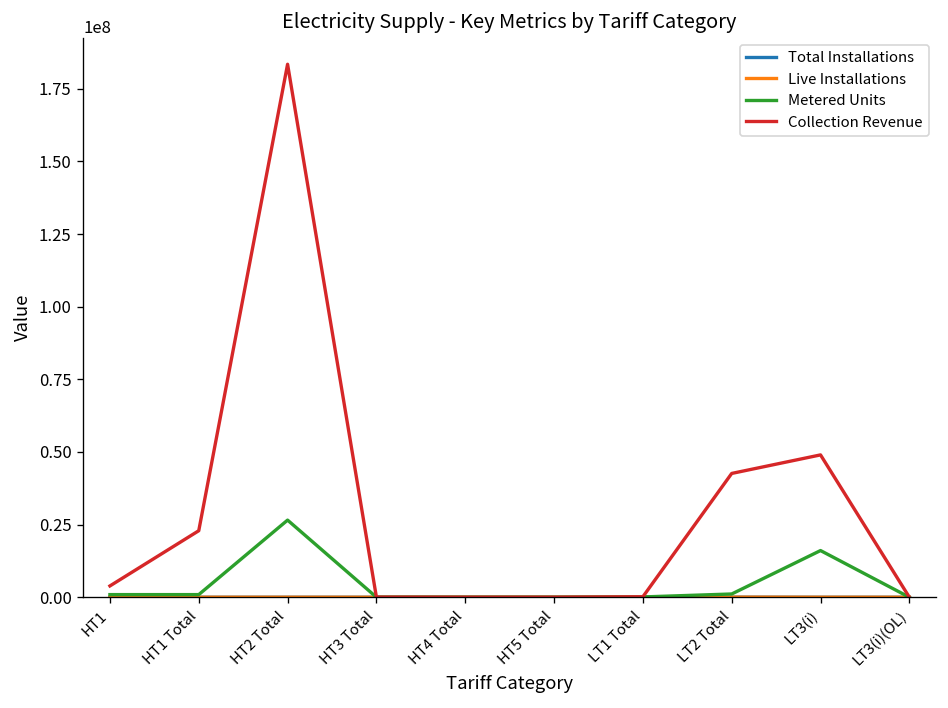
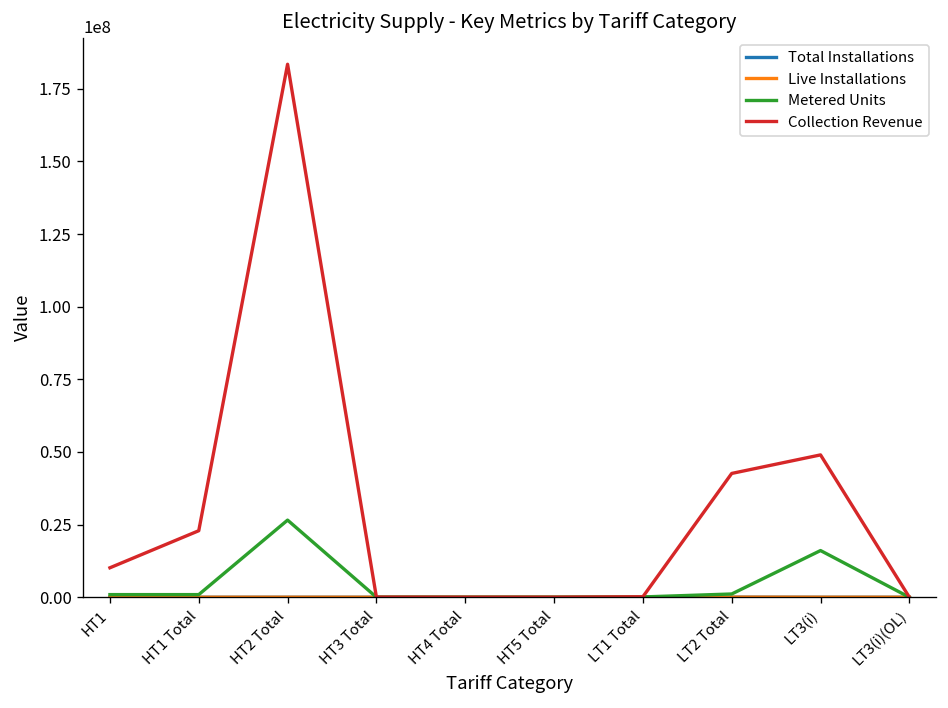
Collection Revenue, HT1: 4000000 -> 10000000
